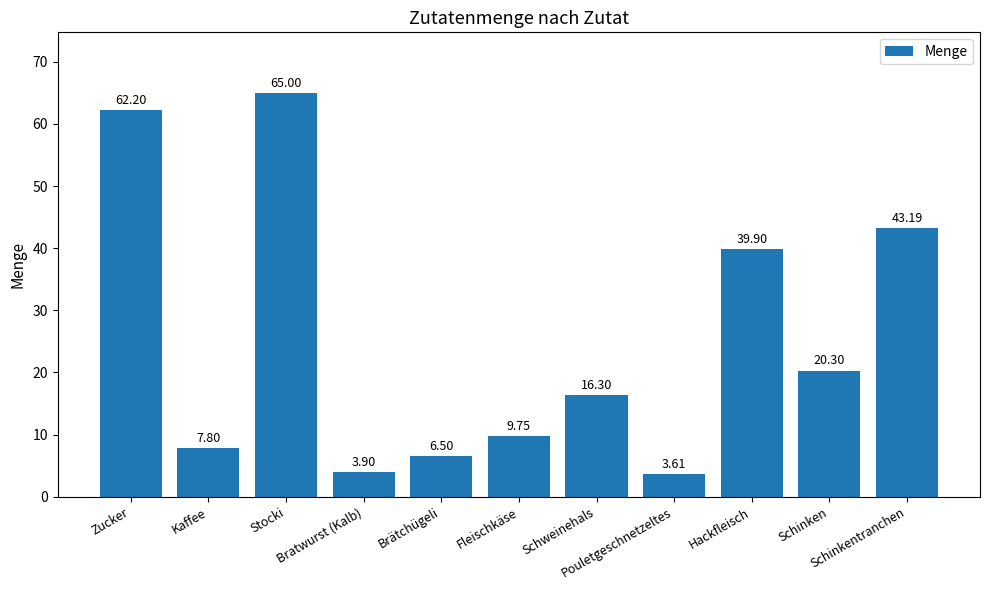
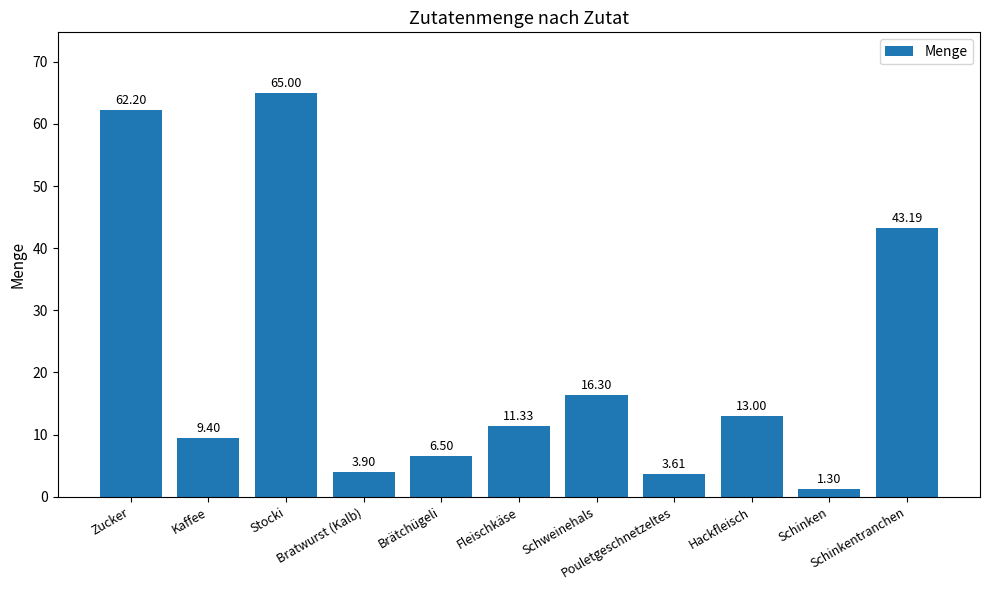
Kaffee: 7.80 -> 9.40
Fleischkäse: 9.75 -> 11.33
Hackfleisch: 39.90 -> 13.00
Schinken: 20.30 -> 1.30
